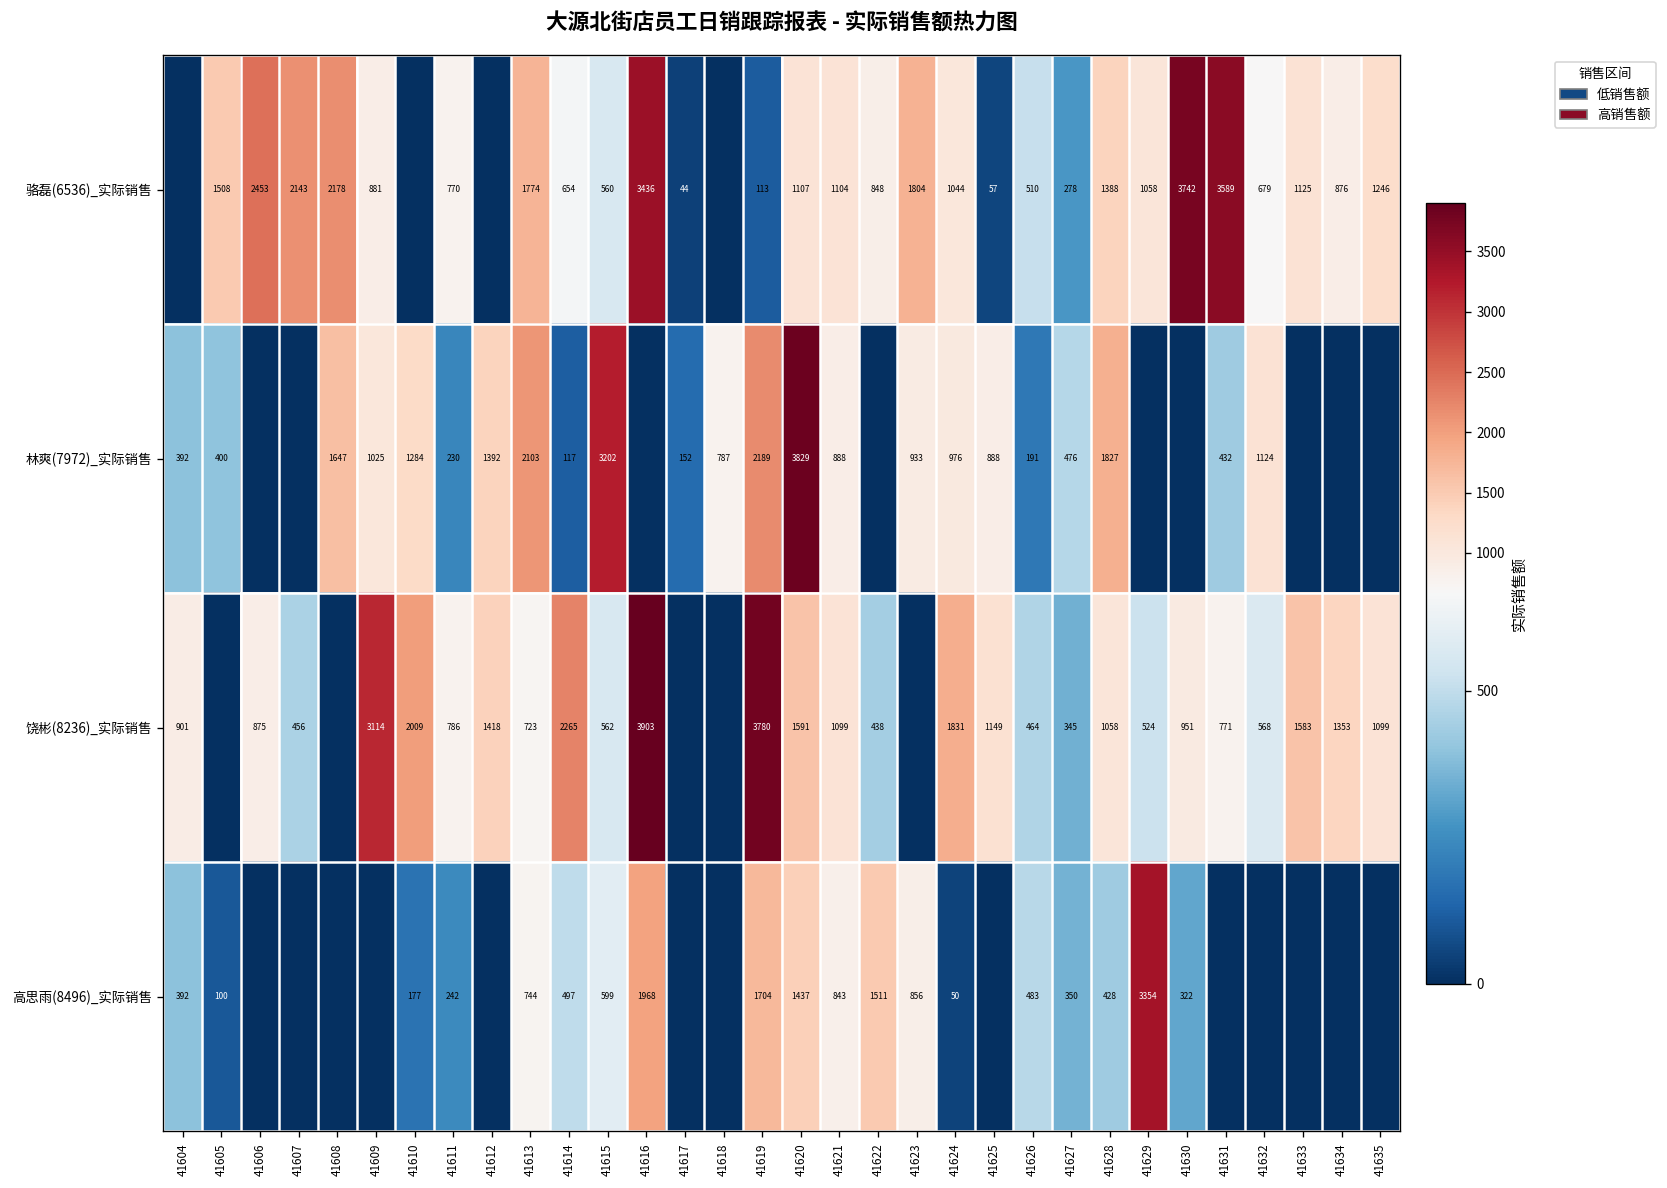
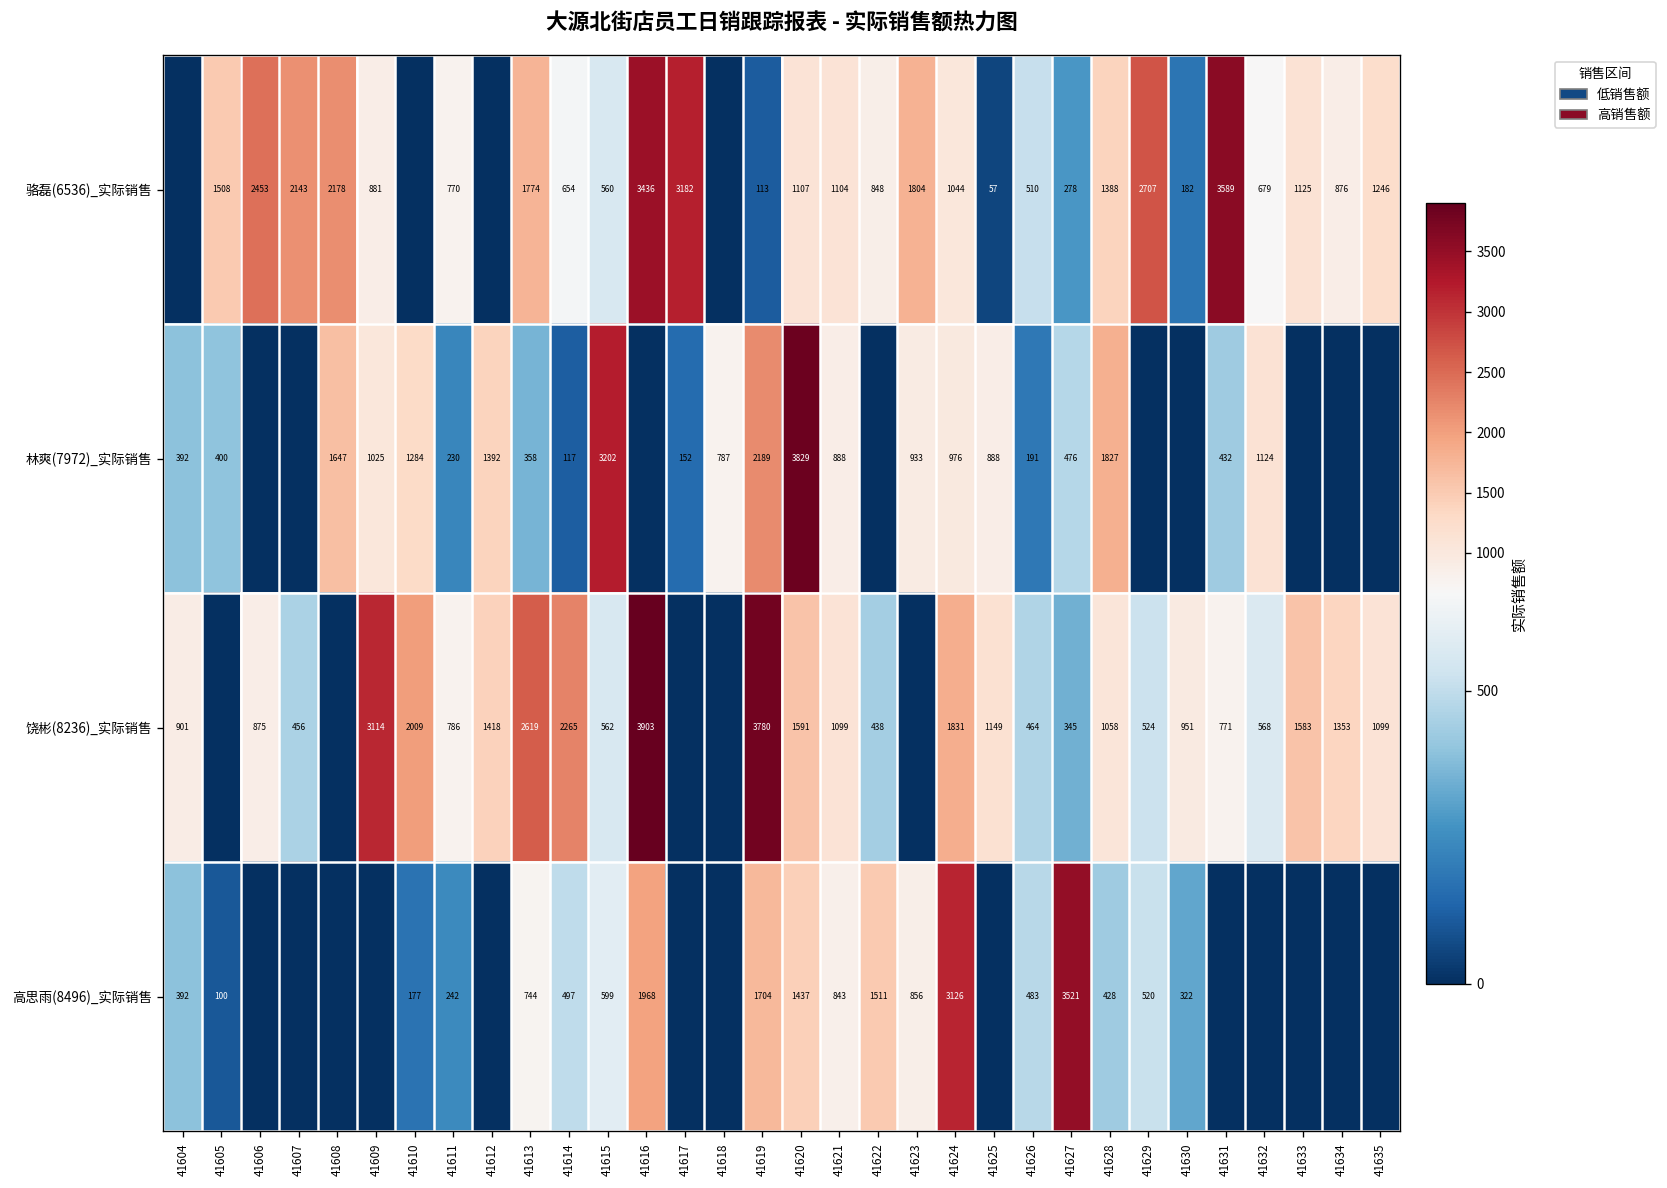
骆磊(6536)_实际销售, 41617: 44 -> 3182
骆磊(6536)_实际销售, 41629: 1058 -> 2707
骆磊(6536)_实际销售, 41630: 3742 -> 182
林爽(7972)_实际销售, 41613: 2103 -> 358
饶彬(8236)_实际销售, 41613: 723 -> 2619
高思雨(8496)_实际销售, 41624: 50 -> 3126
高思雨(8496)_实际销售, 41627: 350 -> 3521
高思雨(8496)_实际销售, 41629: 3354 -> 520
